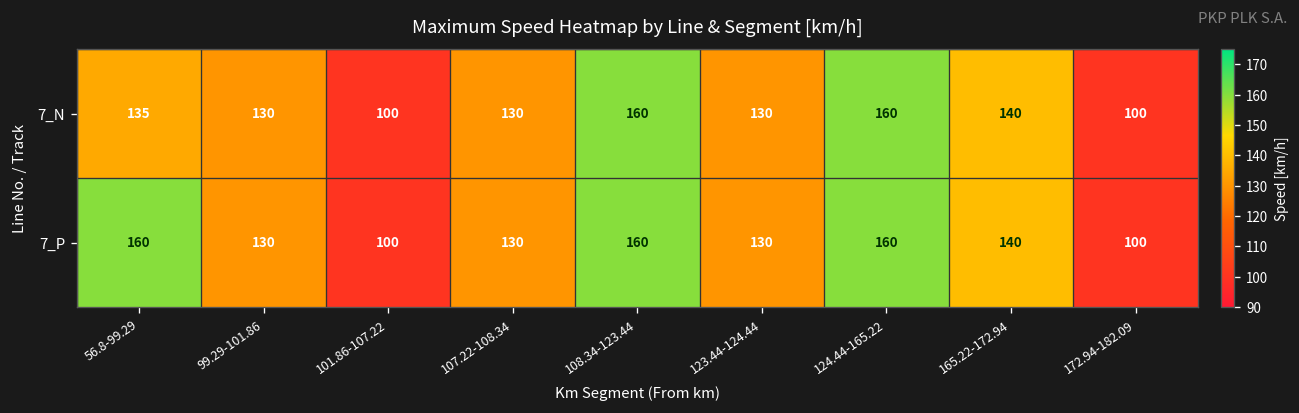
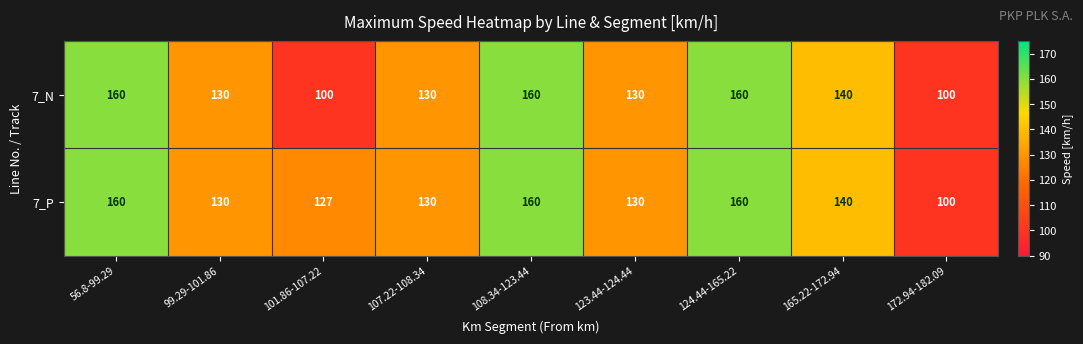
7_N, 56.8-99.29: 135 -> 160
7_P, 101.86-107.22: 100 -> 127
